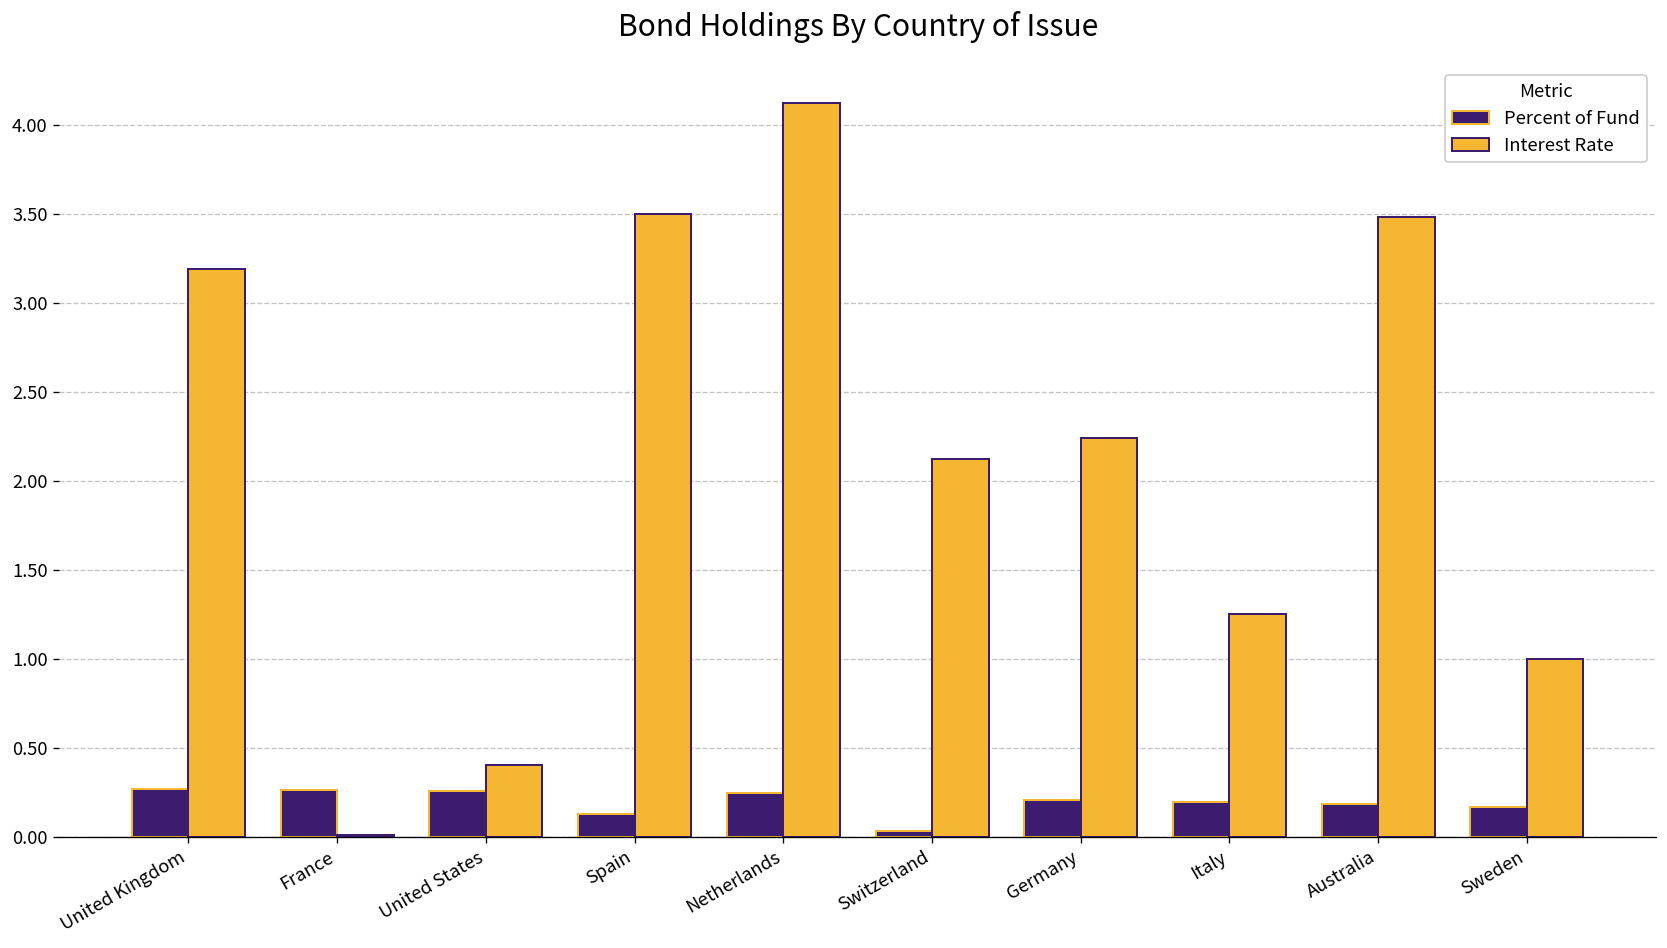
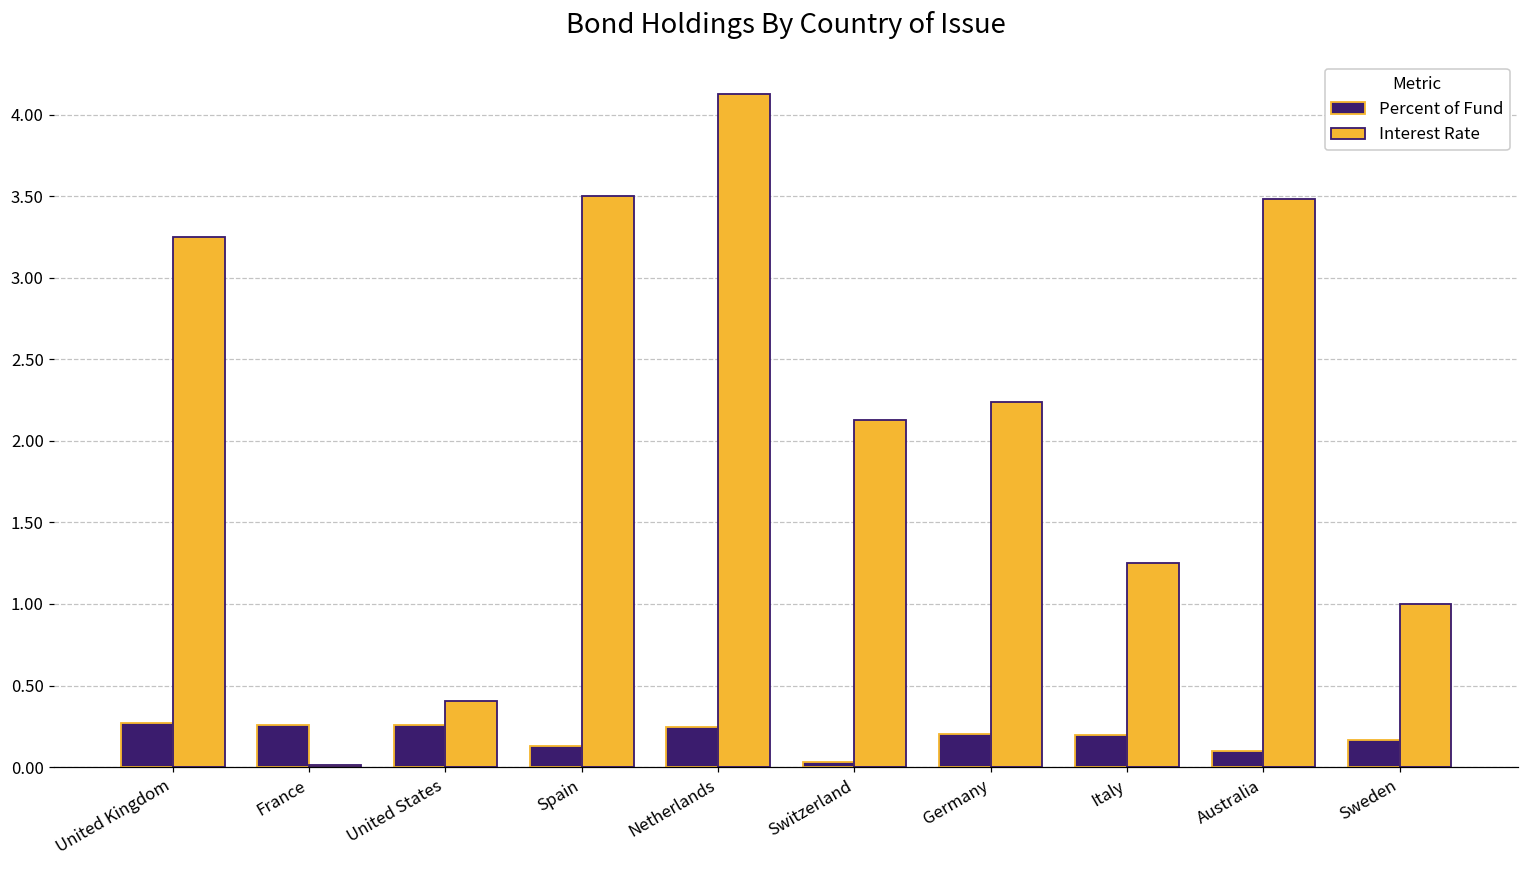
Interest Rate, United Kingdom: 3.19 -> 3.25
Percent of Fund, Australia: 0.18 -> 0.10
